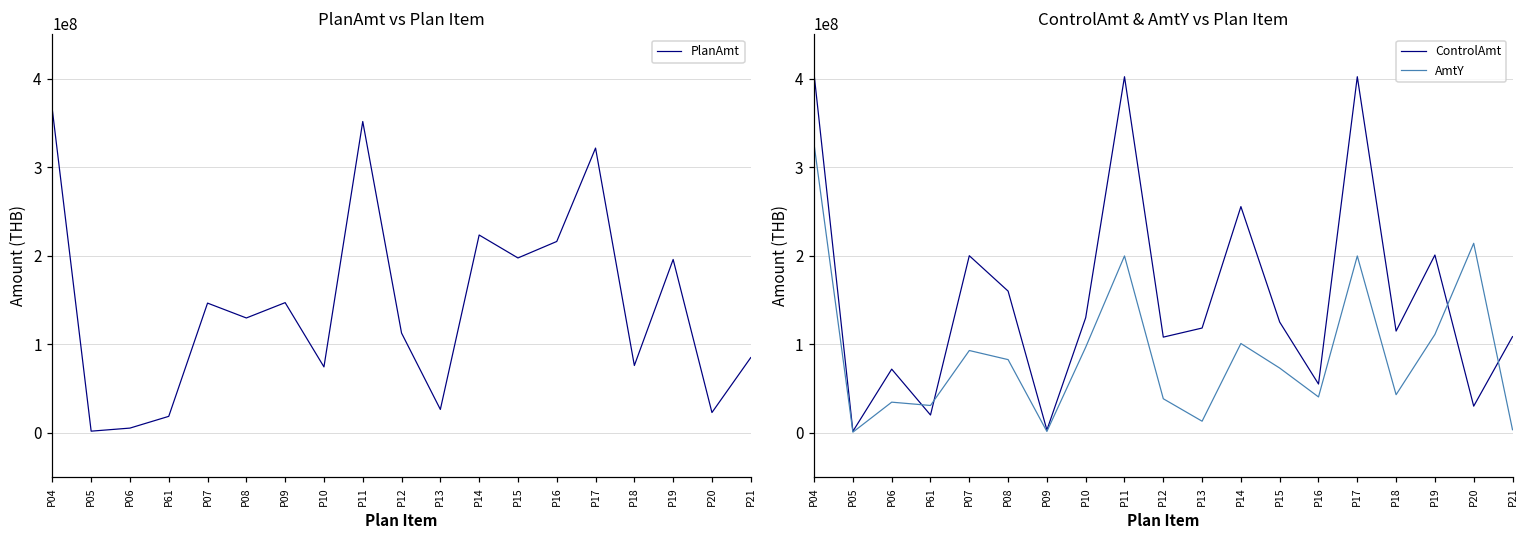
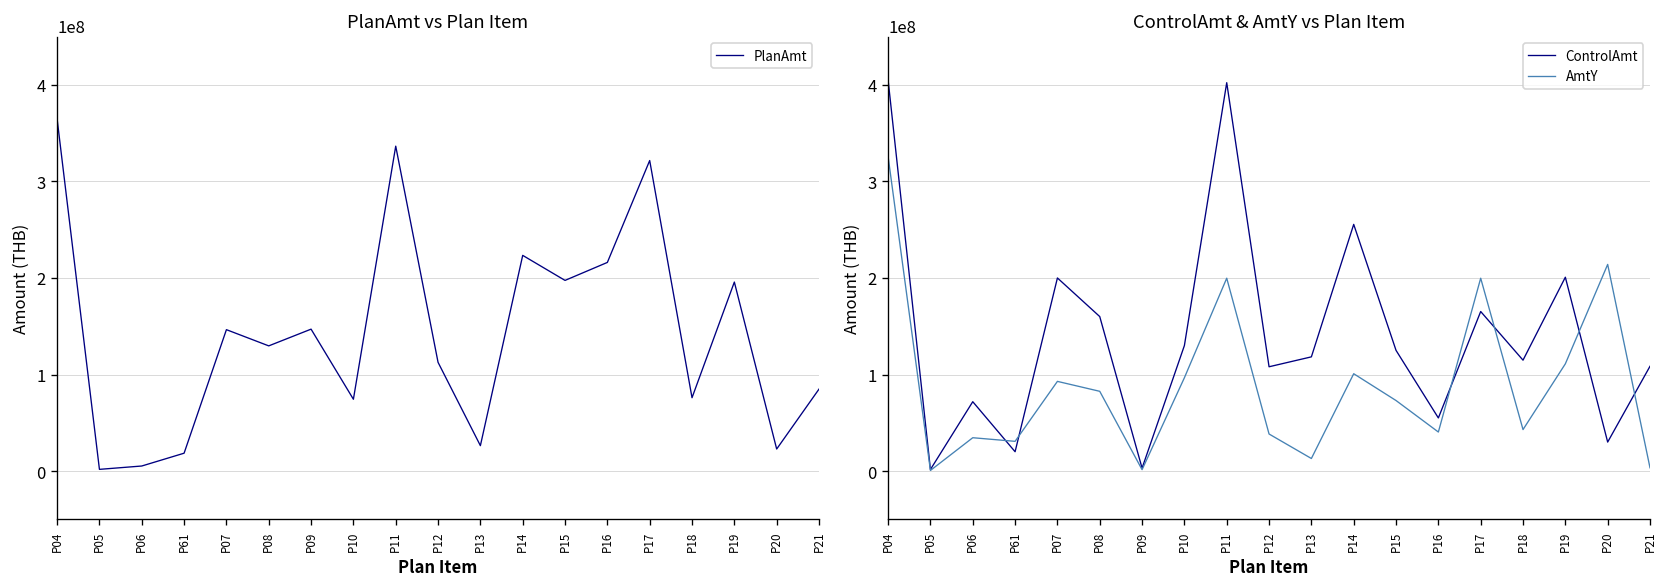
PlanAmt vs Plan Item, P11: 350000000 -> 340000000
ControlAmt & AmtY vs Plan Item, ControlAmt, P17: 400000000 -> 170000000
